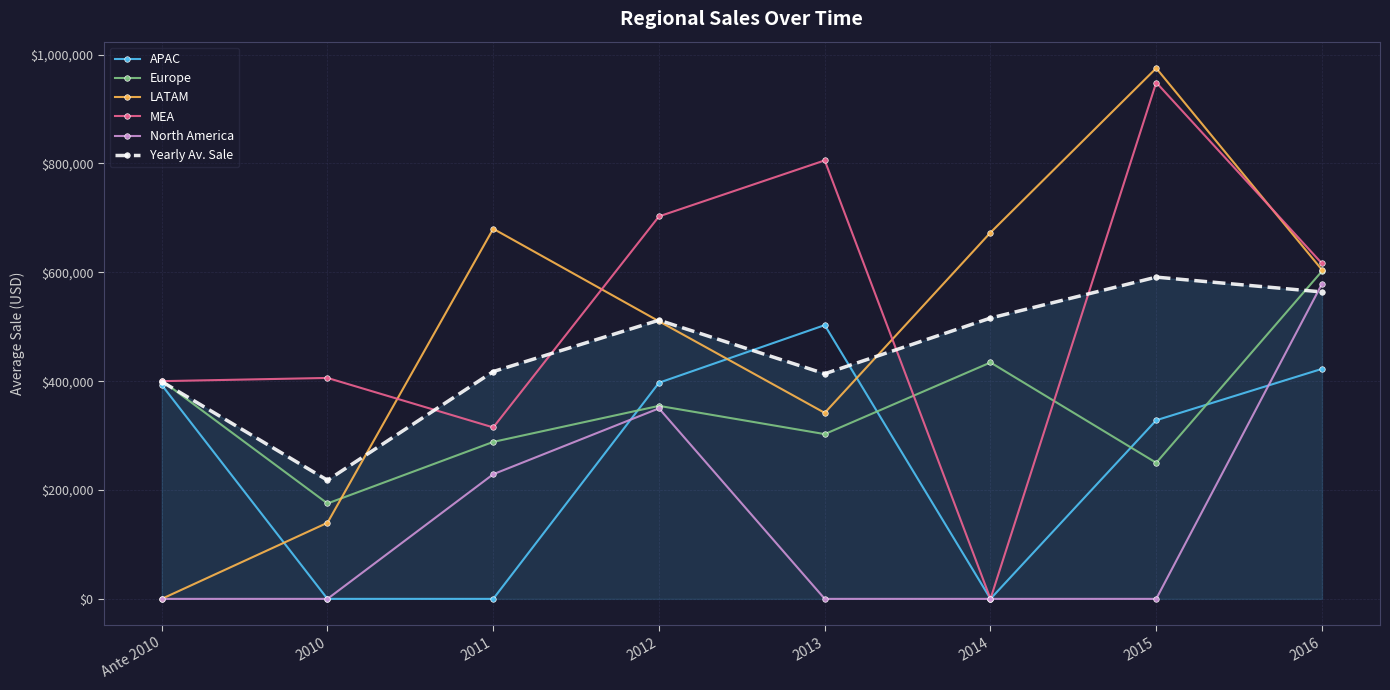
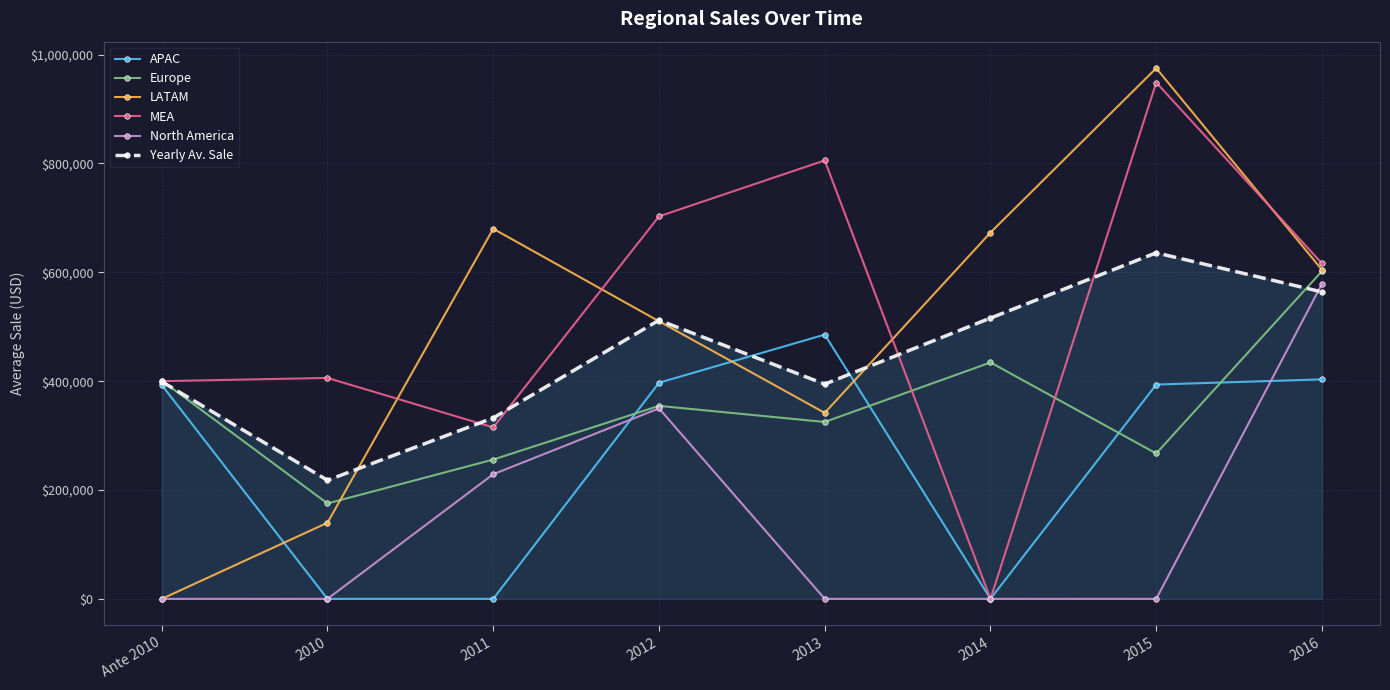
Europe, 2011: $290,000 -> $260,000
Yearly Av. Sale, 2011: $420,000 -> $330,000
APAC, 2013: $500,000 -> $490,000
Europe, 2013: $300,000 -> $330,000
Yearly Av. Sale, 2013: $410,000 -> $390,000
APAC, 2015: $330,000 -> $390,000
Europe, 2015: $250,000 -> $270,000
Yearly Av. Sale, 2015: $590,000 -> $640,000
APAC, 2016: $420,000 -> $400,000
